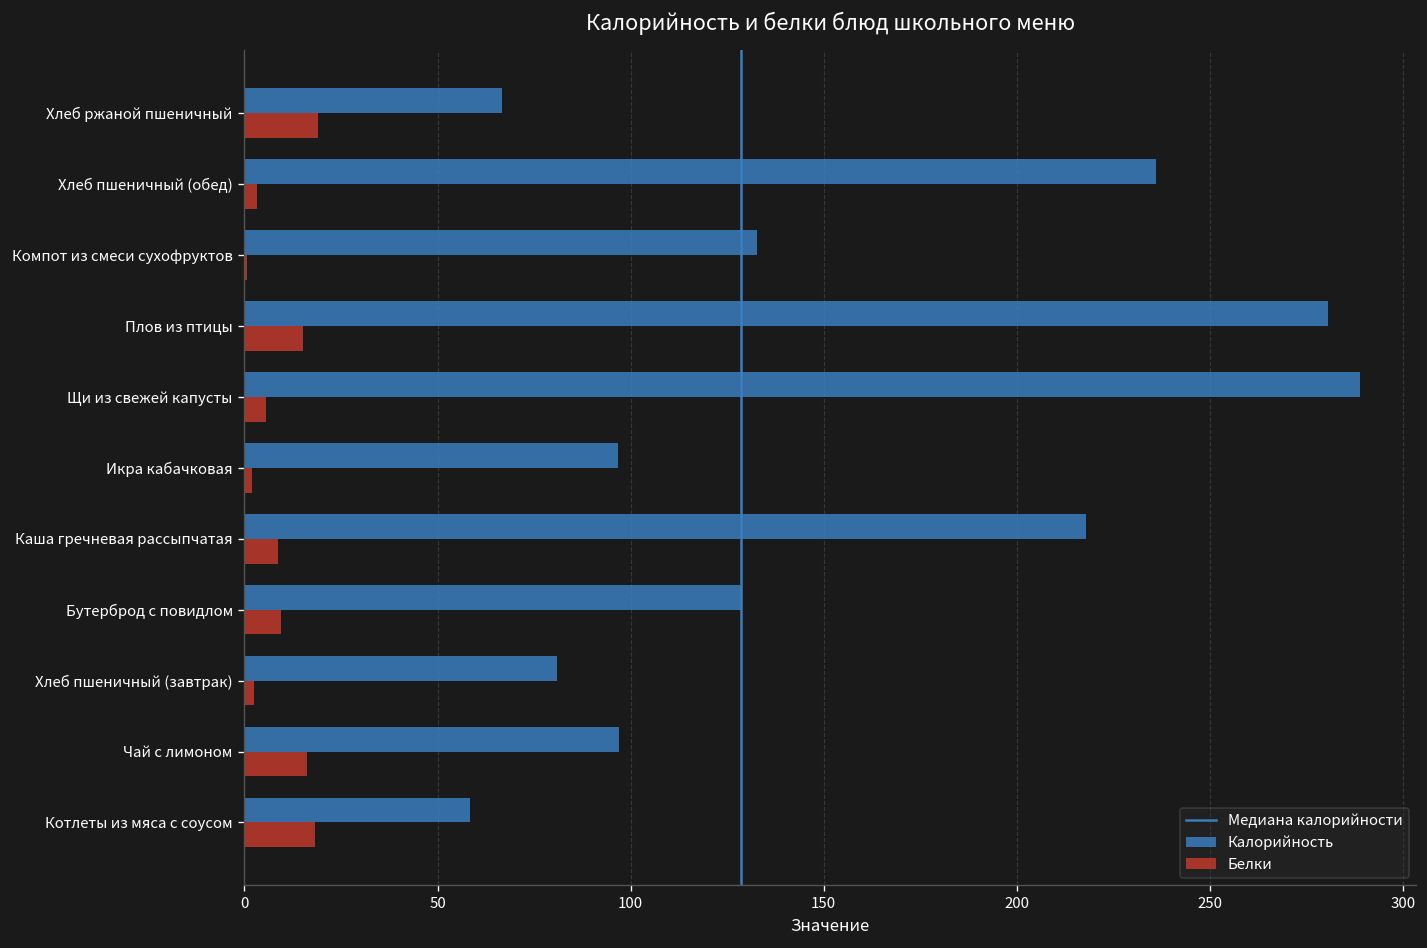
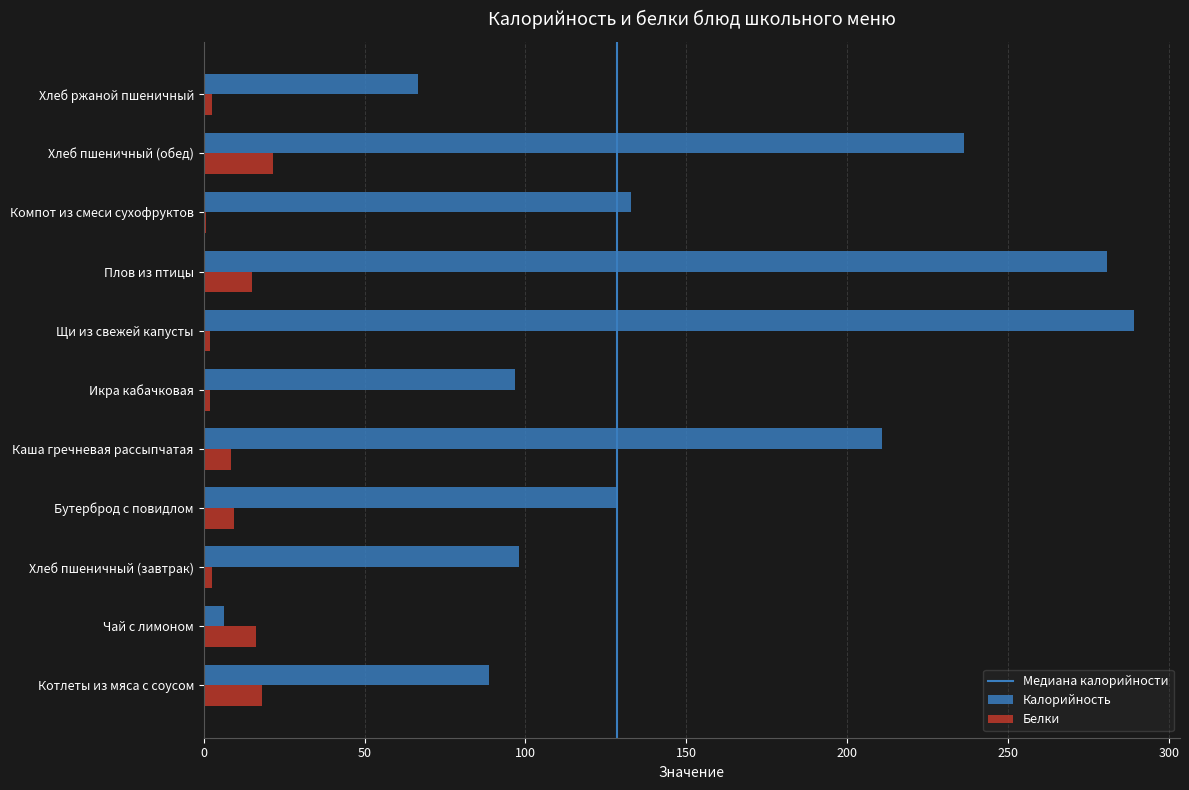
Белки, Хлеб ржаной пшеничный: 19 -> 2
Белки, Хлеб пшеничный (обед): 3 -> 22
Белки, Щи из свежей капусты: 6 -> 2
Калорийность, Каша гречневая рассыпчатая: 218 -> 211
Калорийность, Хлеб пшеничный (завтрак): 81 -> 98
Калорийность, Чай с лимоном: 97 -> 6
Калорийность, Котлеты из мяса с соусом: 58 -> 89
